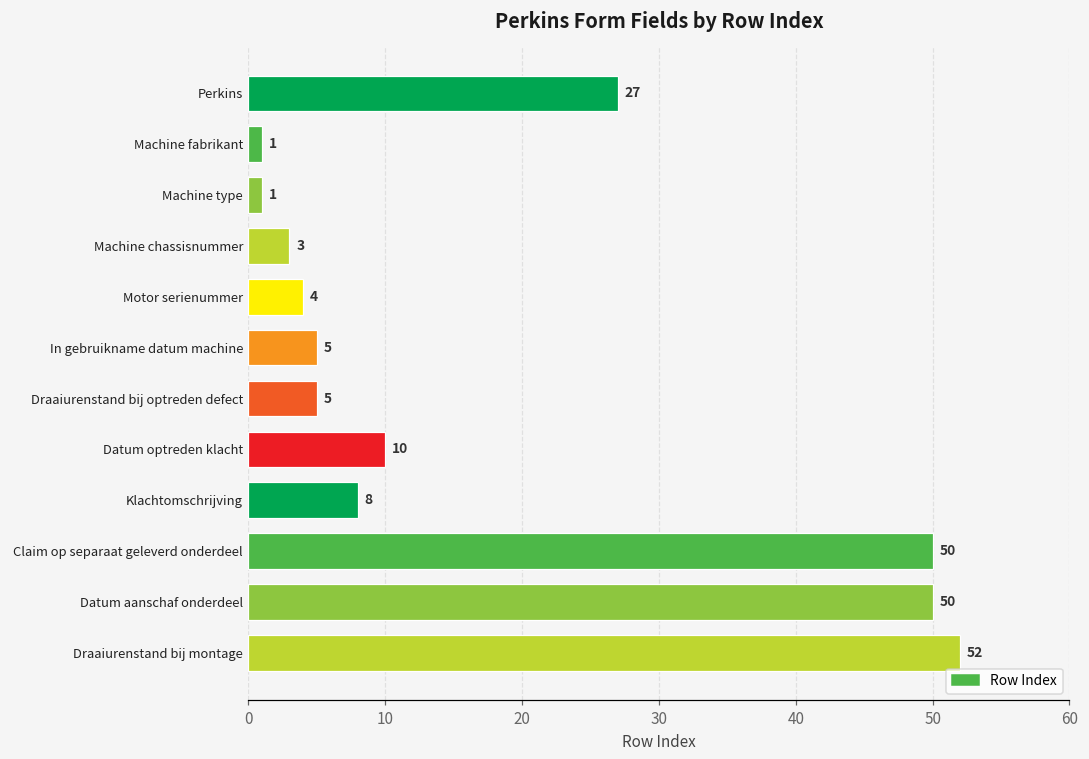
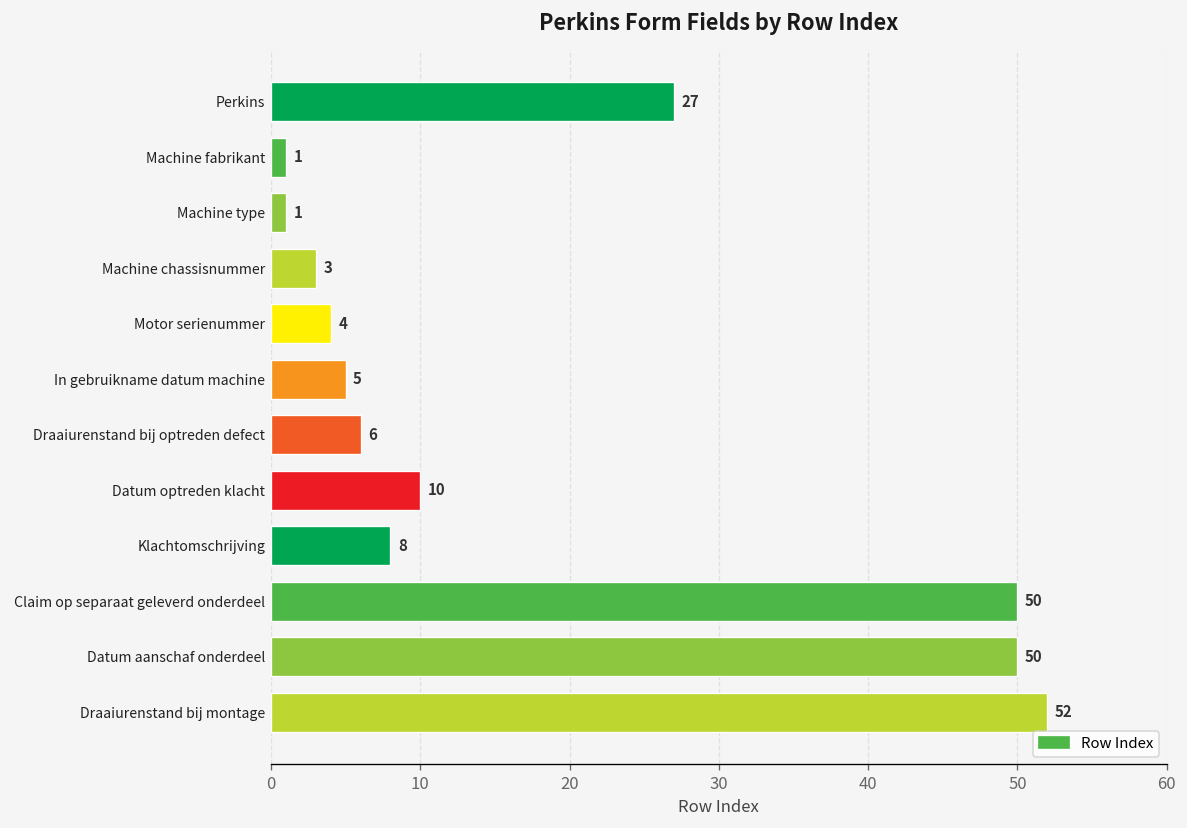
Draaiurenstand bij optreden defect: 5 -> 6
